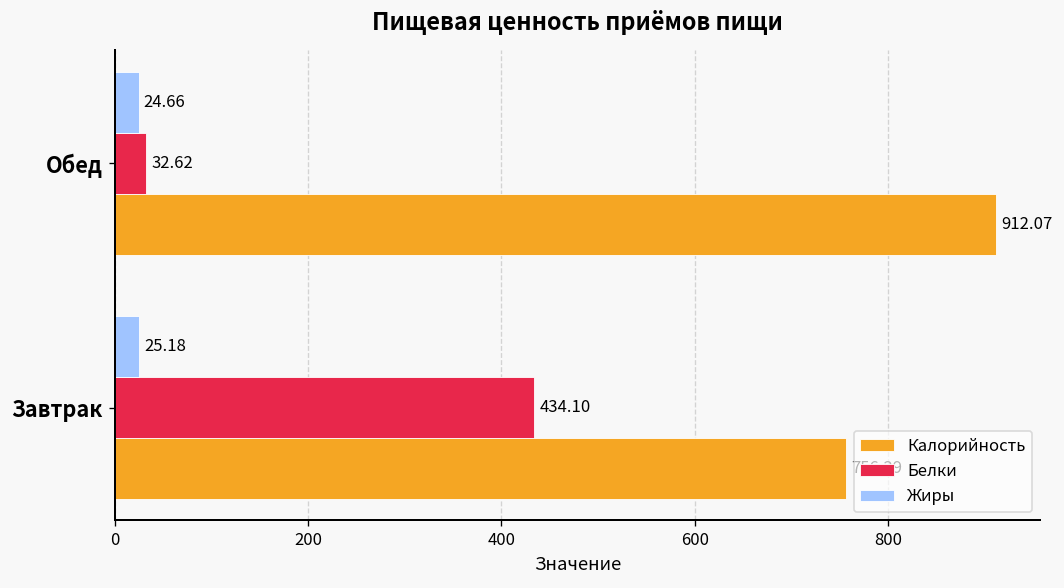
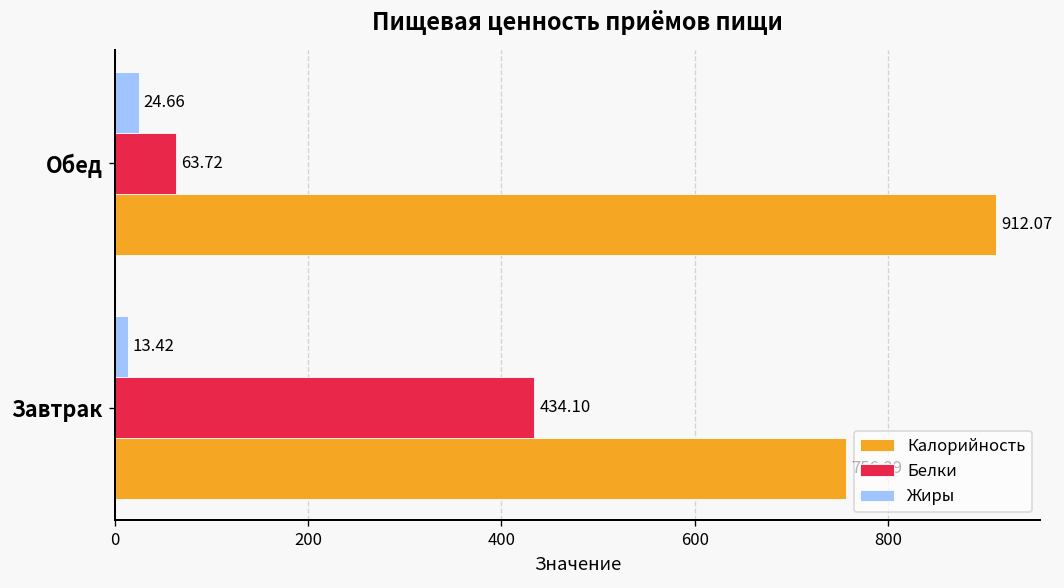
Белки, Обед: 32.62 -> 63.72
Жиры, Завтрак: 25.18 -> 13.42
